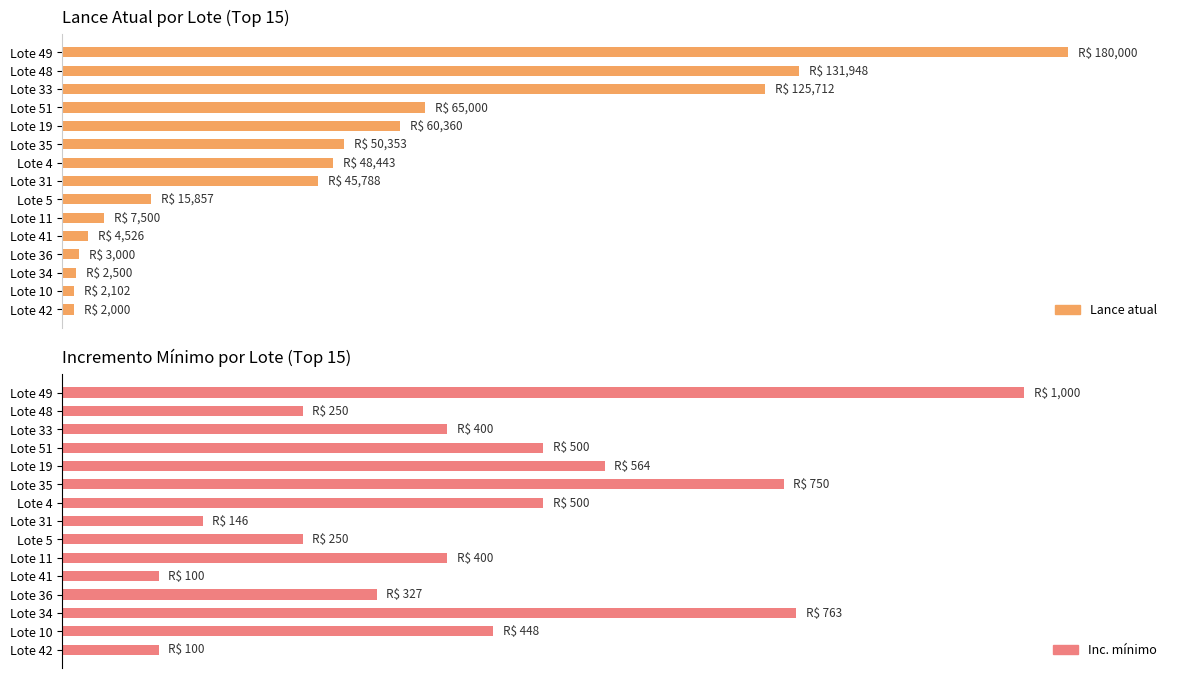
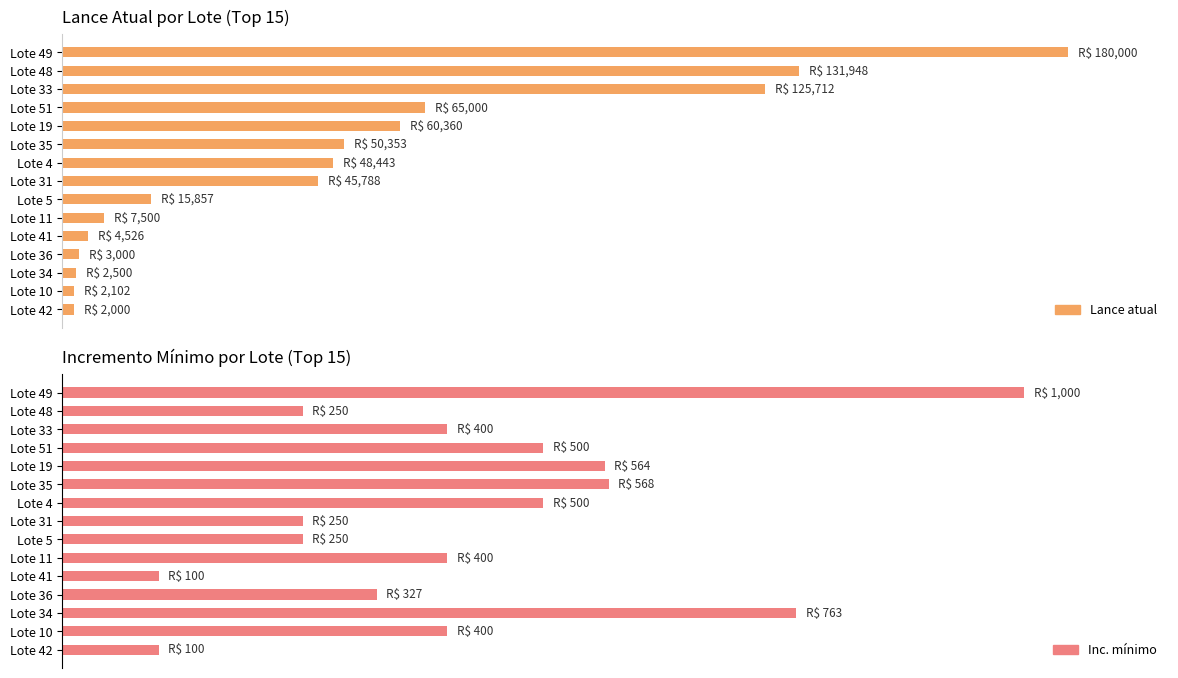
Incremento Mínimo por Lote (Top 15), Lote 35: 750 -> 568
Incremento Mínimo por Lote (Top 15), Lote 31: 146 -> 250
Incremento Mínimo por Lote (Top 15), Lote 10: 448 -> 400
